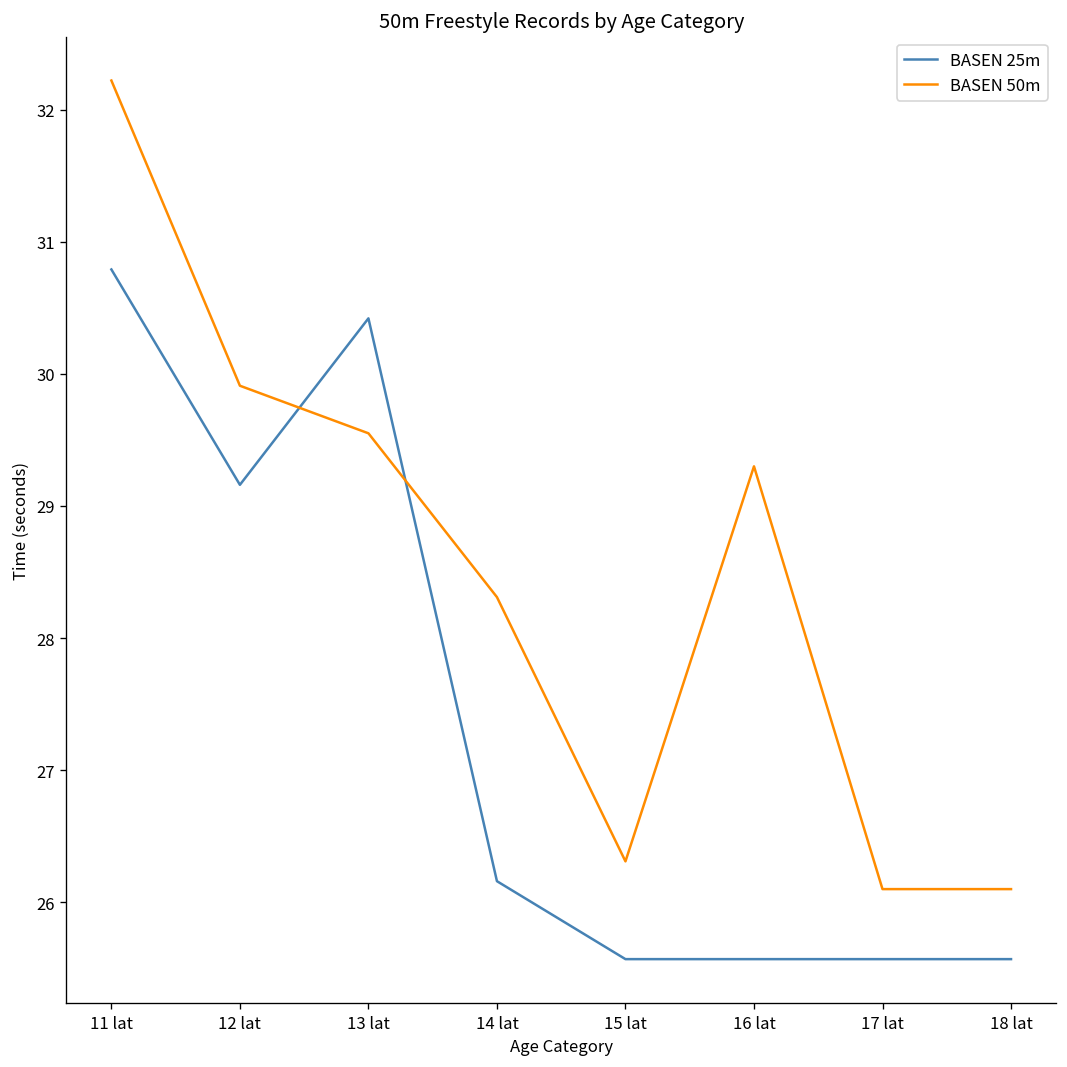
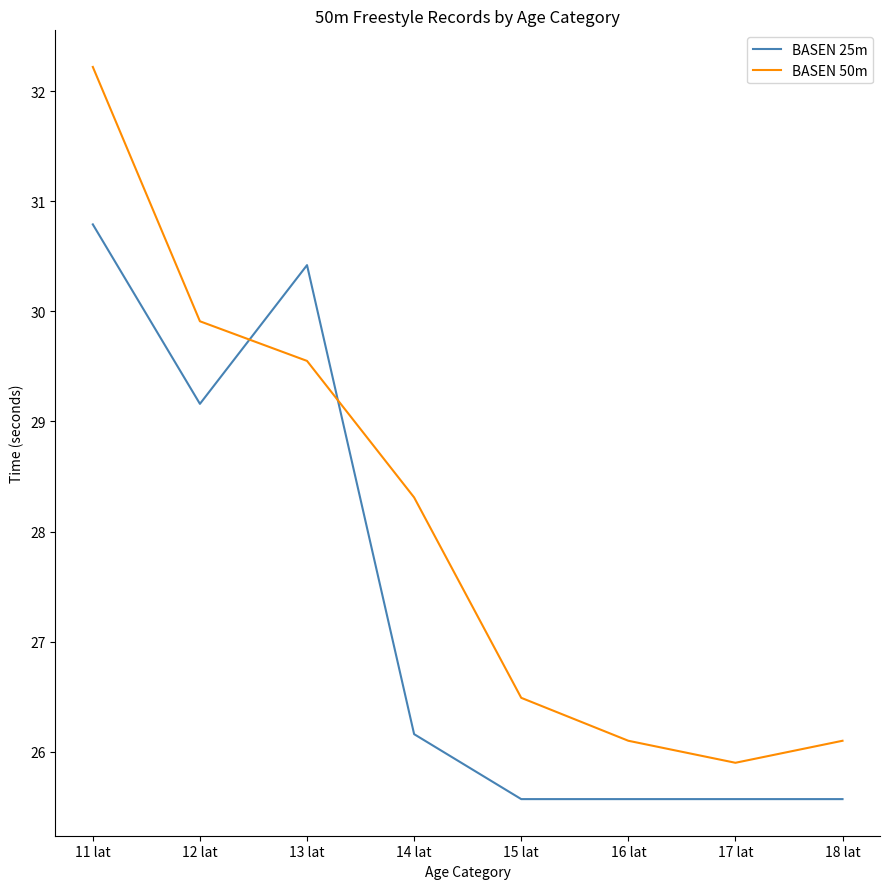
BASEN 50m, 15 lat: 26.31 -> 26.49
BASEN 50m, 16 lat: 29.3 -> 26.1
BASEN 50m, 17 lat: 26.1 -> 25.9
